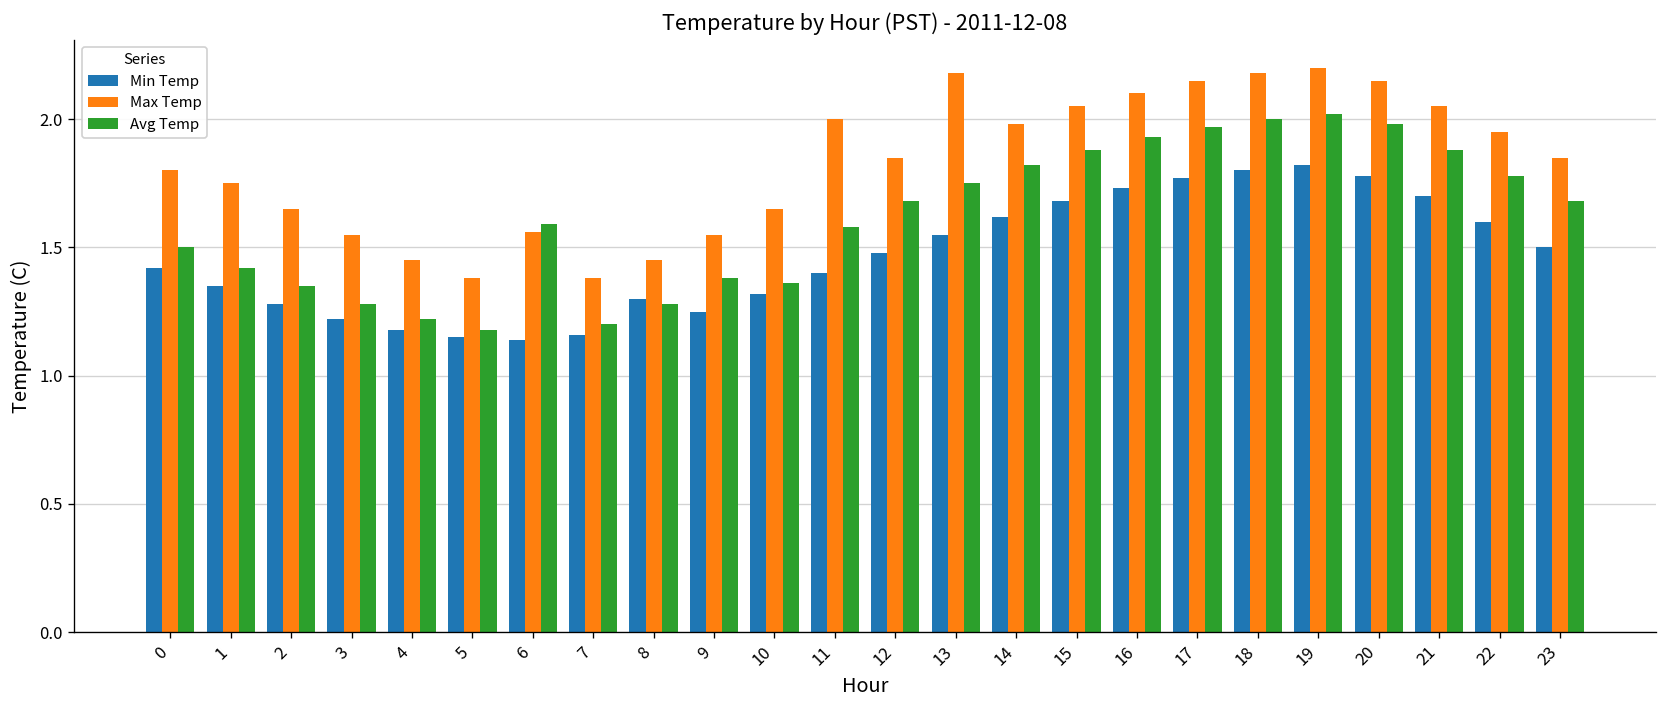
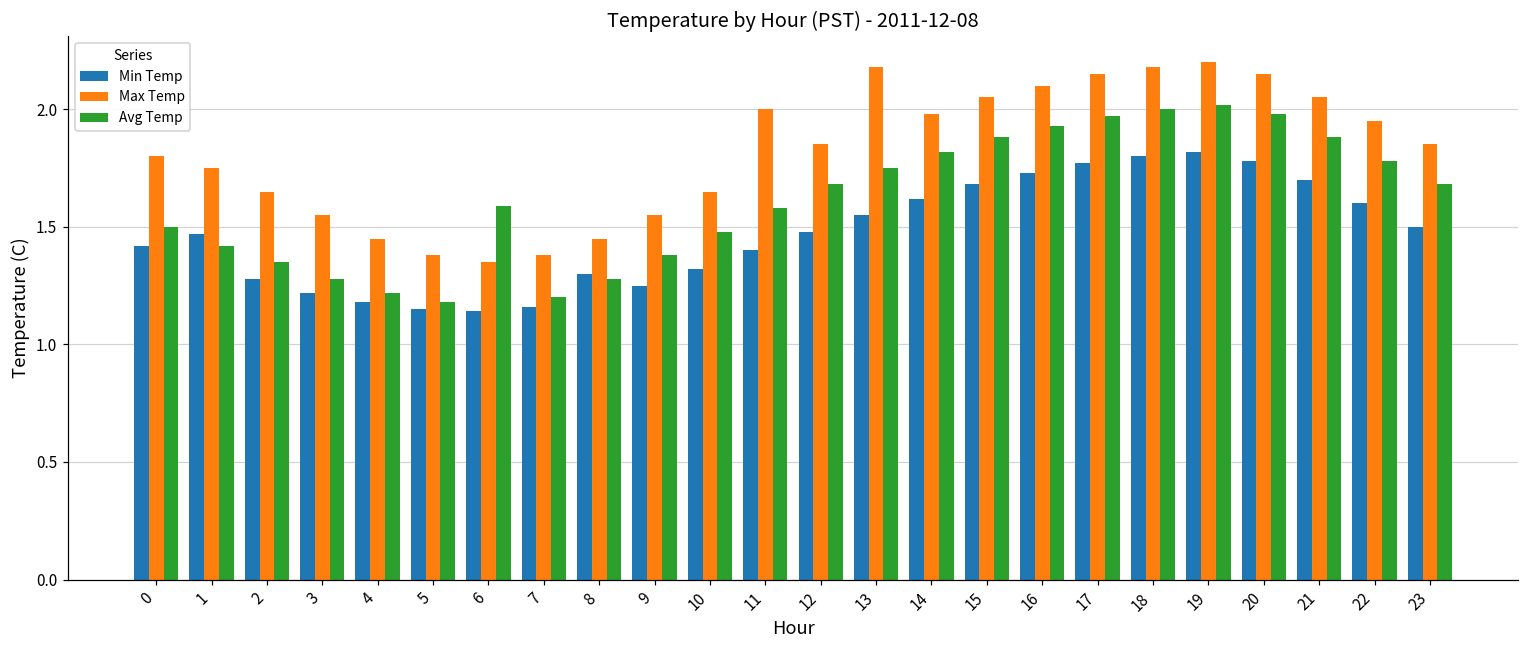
Min Temp, 1: 1.35 -> 1.47
Max Temp, 6: 1.56 -> 1.35
Avg Temp, 10: 1.36 -> 1.48
